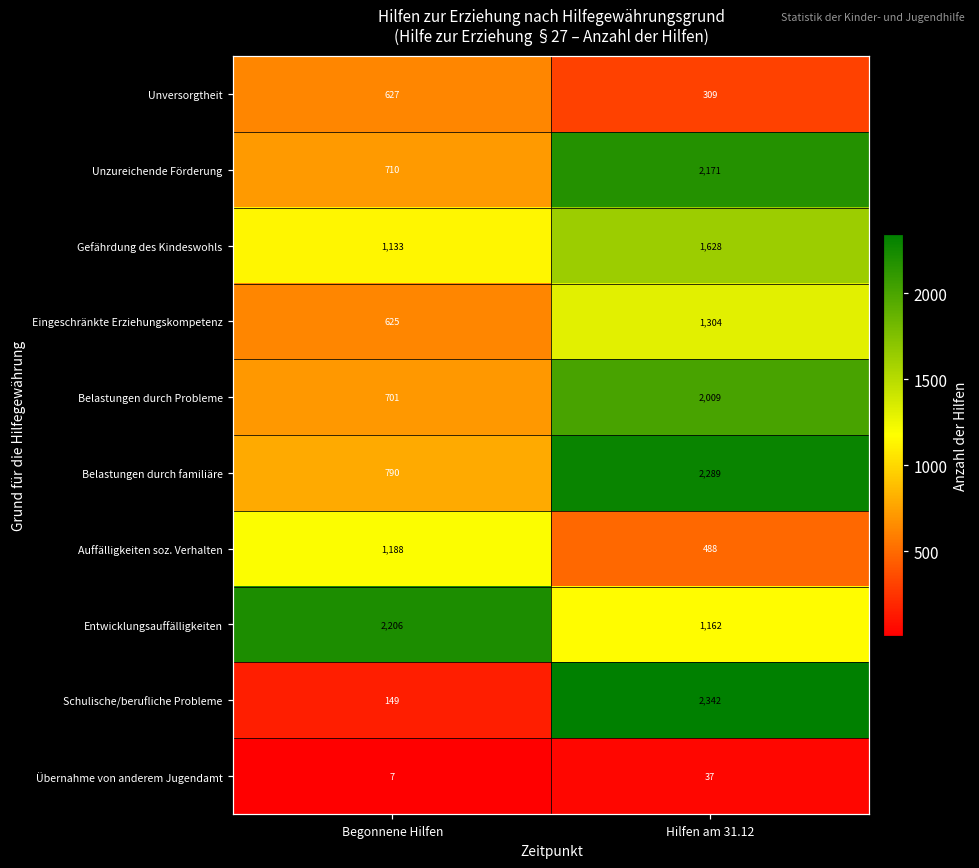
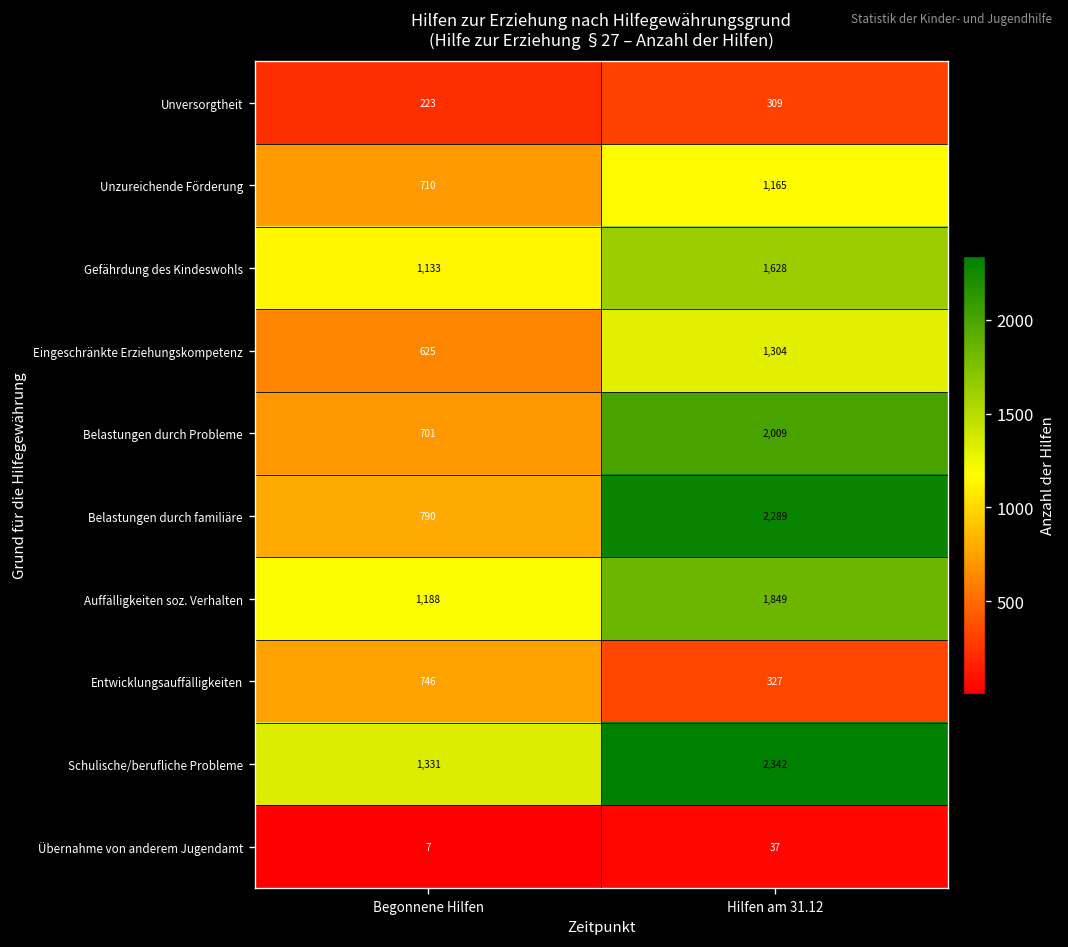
Unversorgtheit, Begonnene Hilfen: 627 -> 223
Unzureichende Förderung, Hilfen am 31.12: 2,171 -> 1,165
Auffälligkeiten soz. Verhalten, Hilfen am 31.12: 488 -> 1,849
Entwicklungsauffälligkeiten, Begonnene Hilfen: 2,206 -> 746
Entwicklungsauffälligkeiten, Hilfen am 31.12: 1,162 -> 327
Schulische/berufliche Probleme, Begonnene Hilfen: 149 -> 1,331
